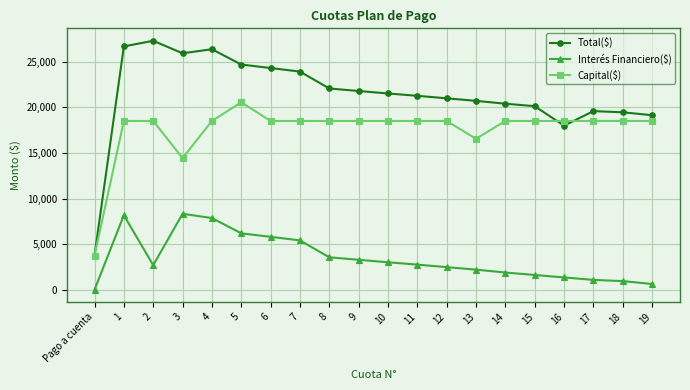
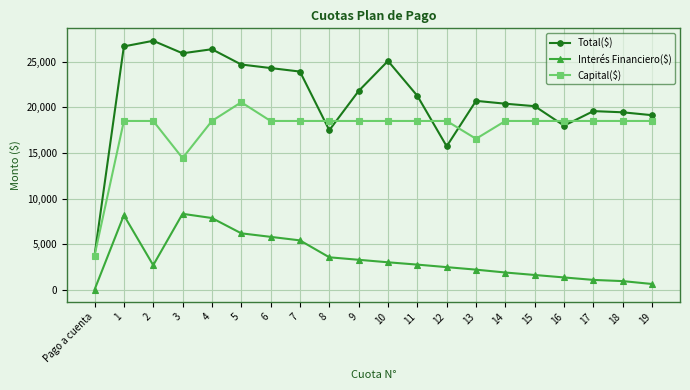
Total($), 8: 22,000 -> 18,000
Total($), 10: 22,000 -> 25,000
Total($), 12: 21,000 -> 16,000
